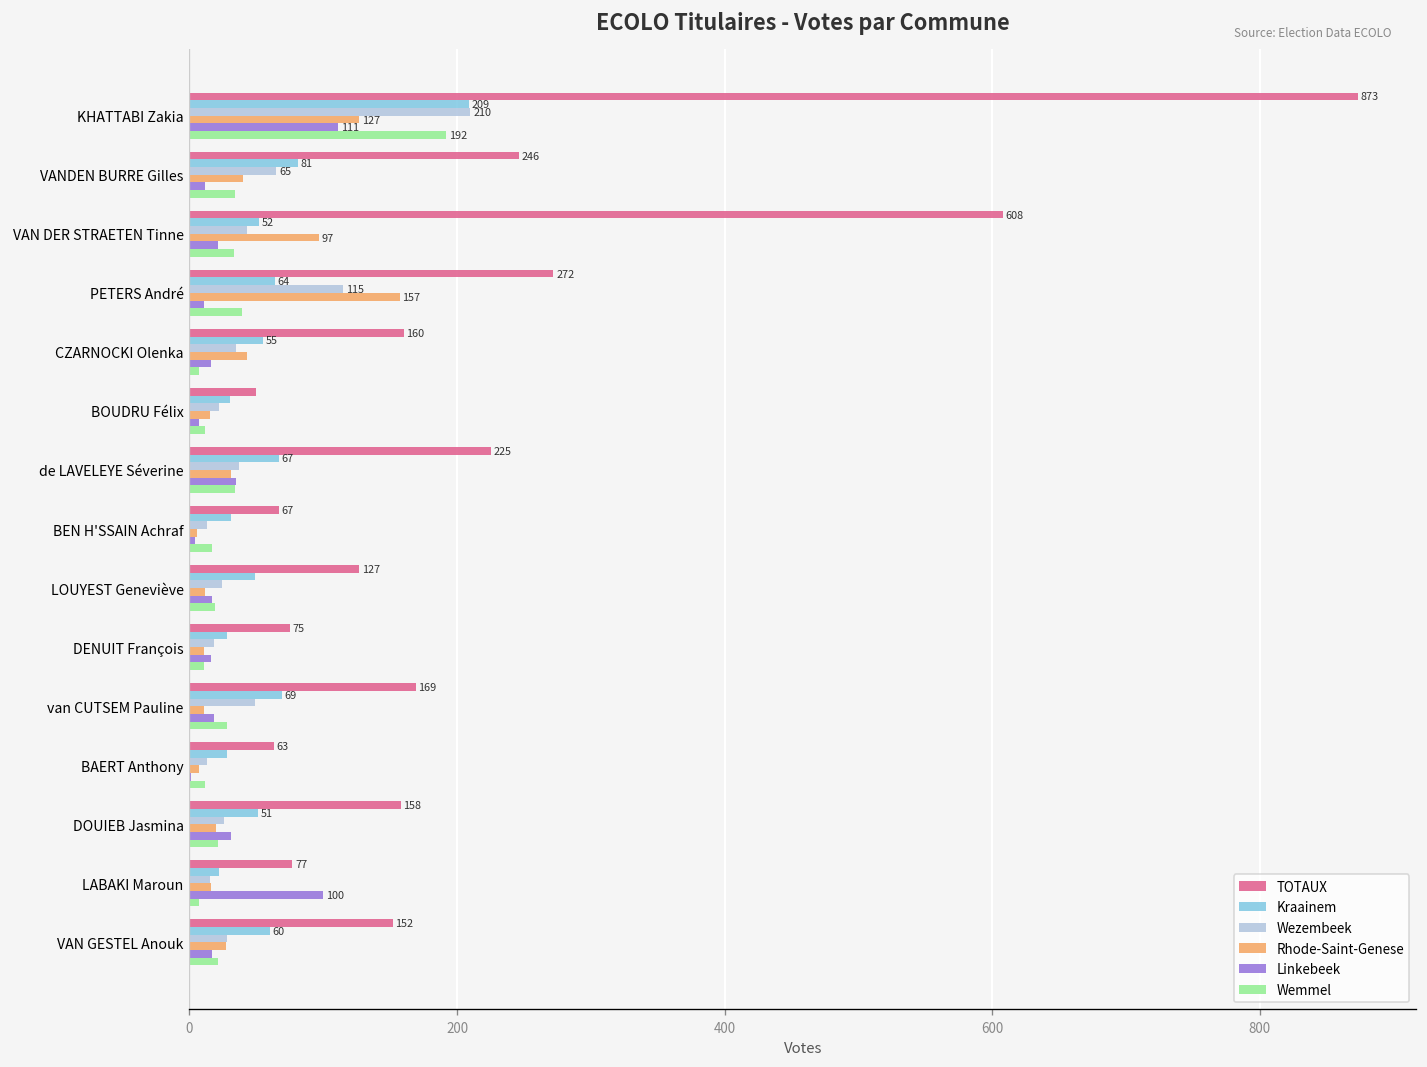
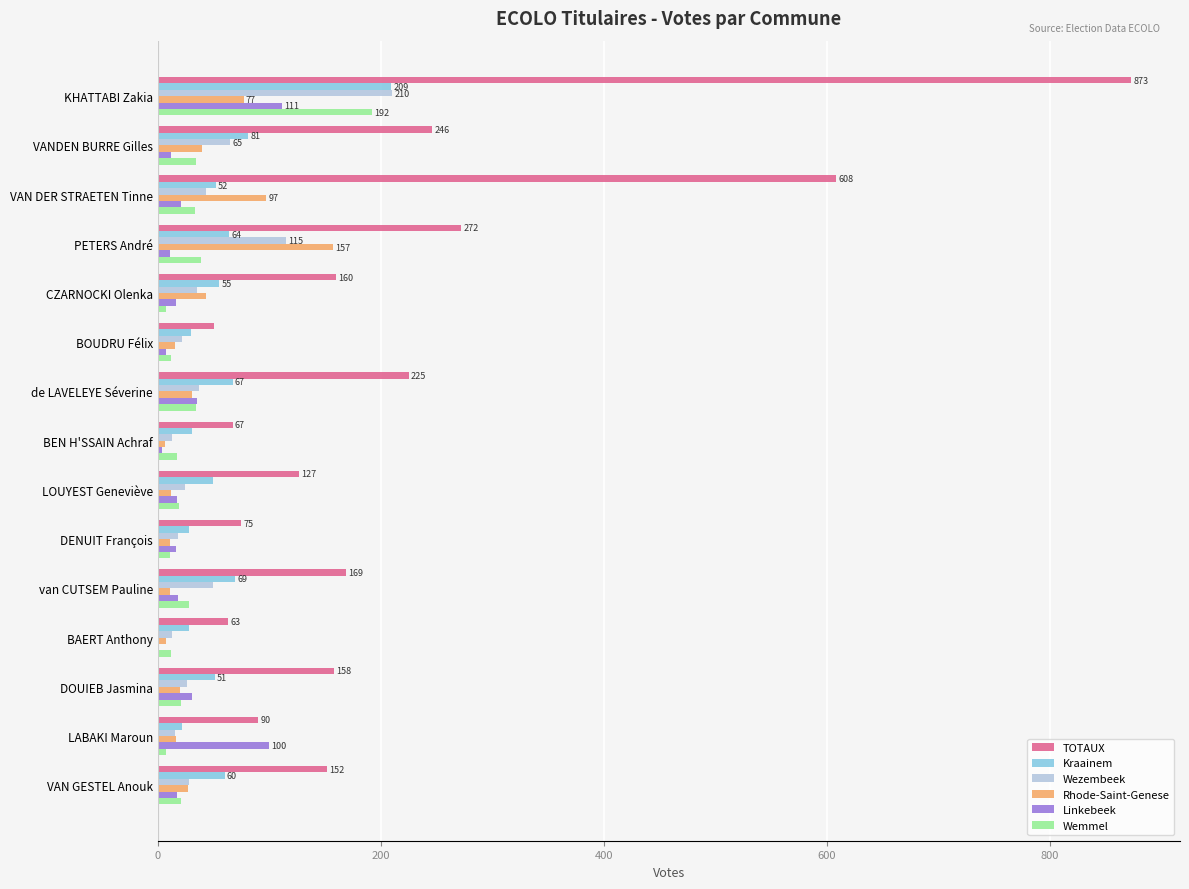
Rhode-Saint-Genese, KHATTABI Zakia: 127 -> 77
TOTAUX, LABAKI Maroun: 77 -> 90
